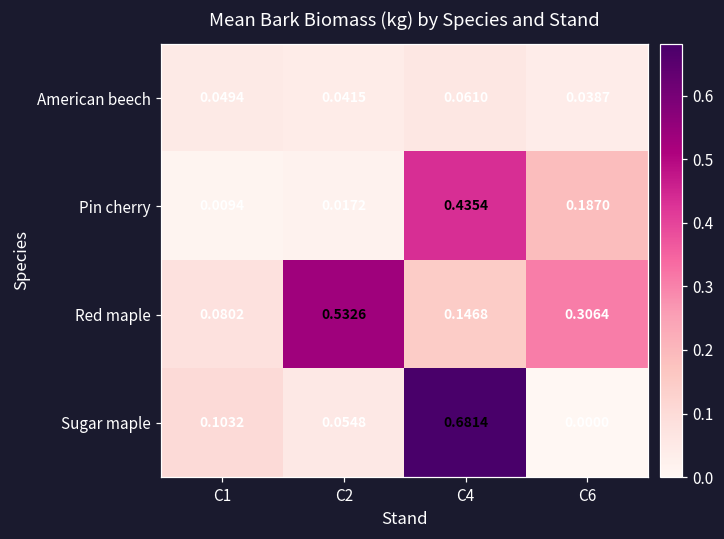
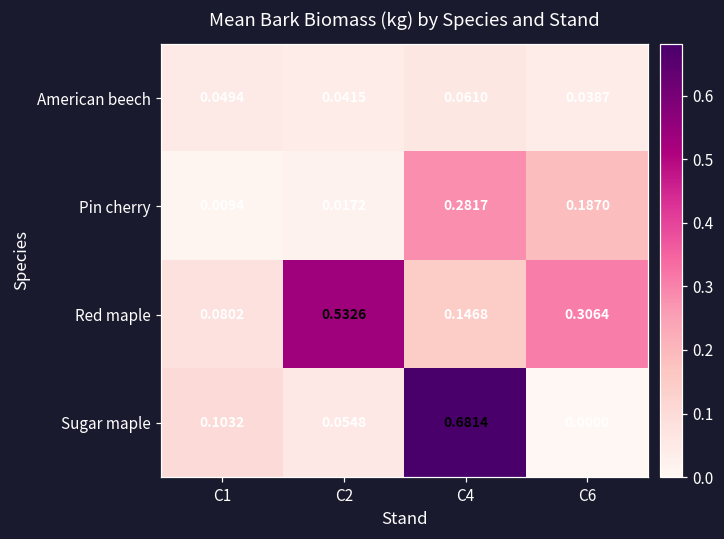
Pin cherry, C4: 0.4354 -> 0.2817
